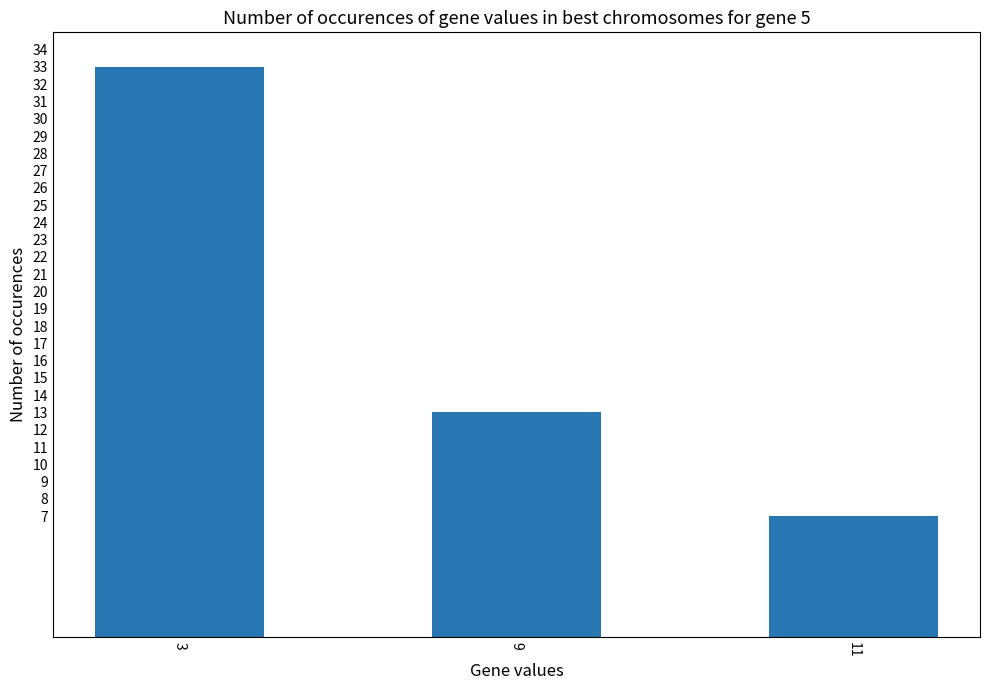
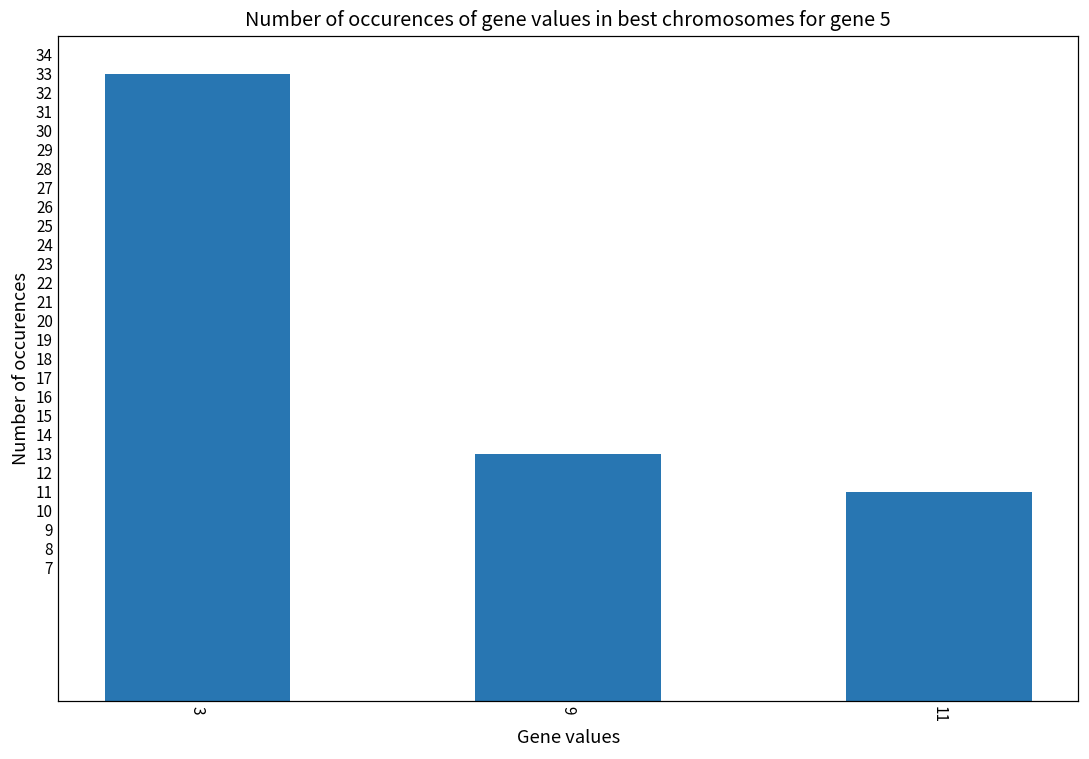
11: 7 -> 11
